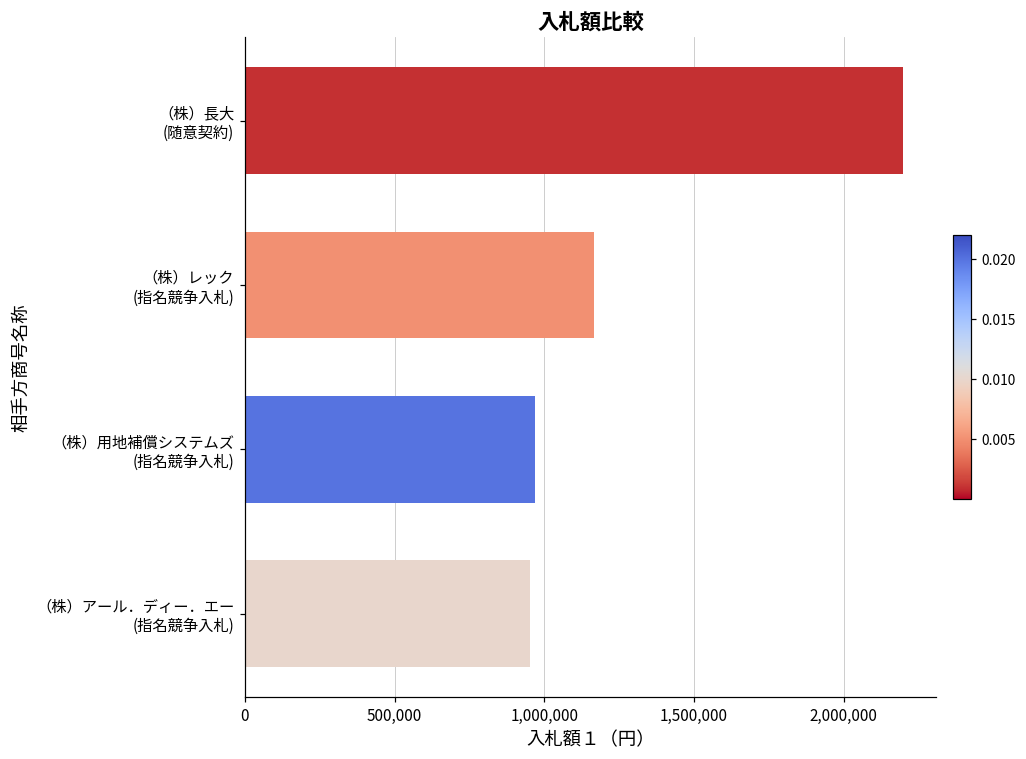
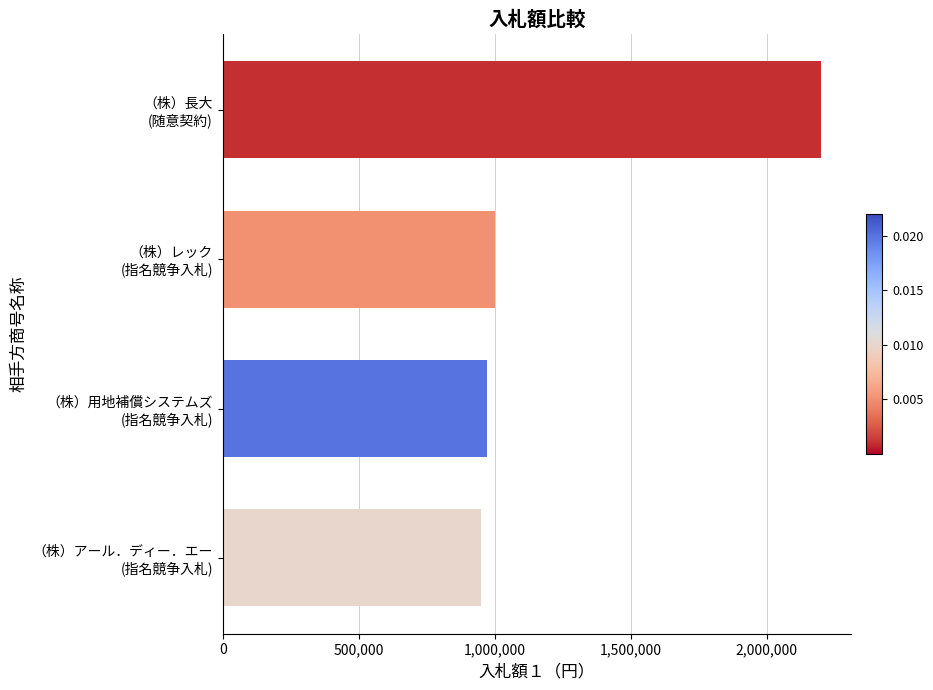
（株）レック (指名競争入札): 1,170,000 -> 1,000,000
